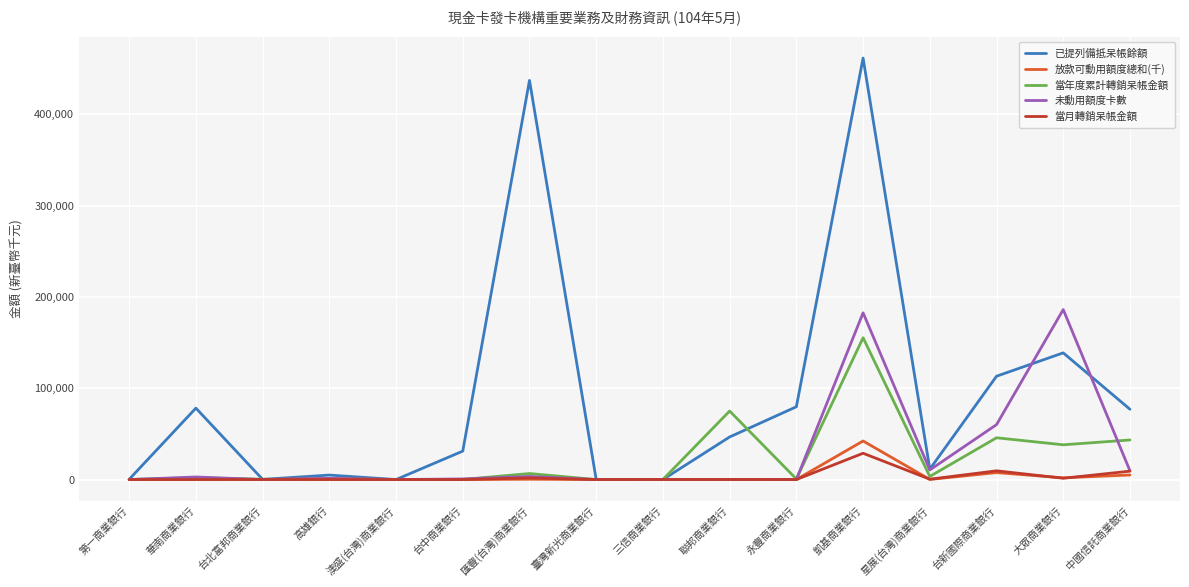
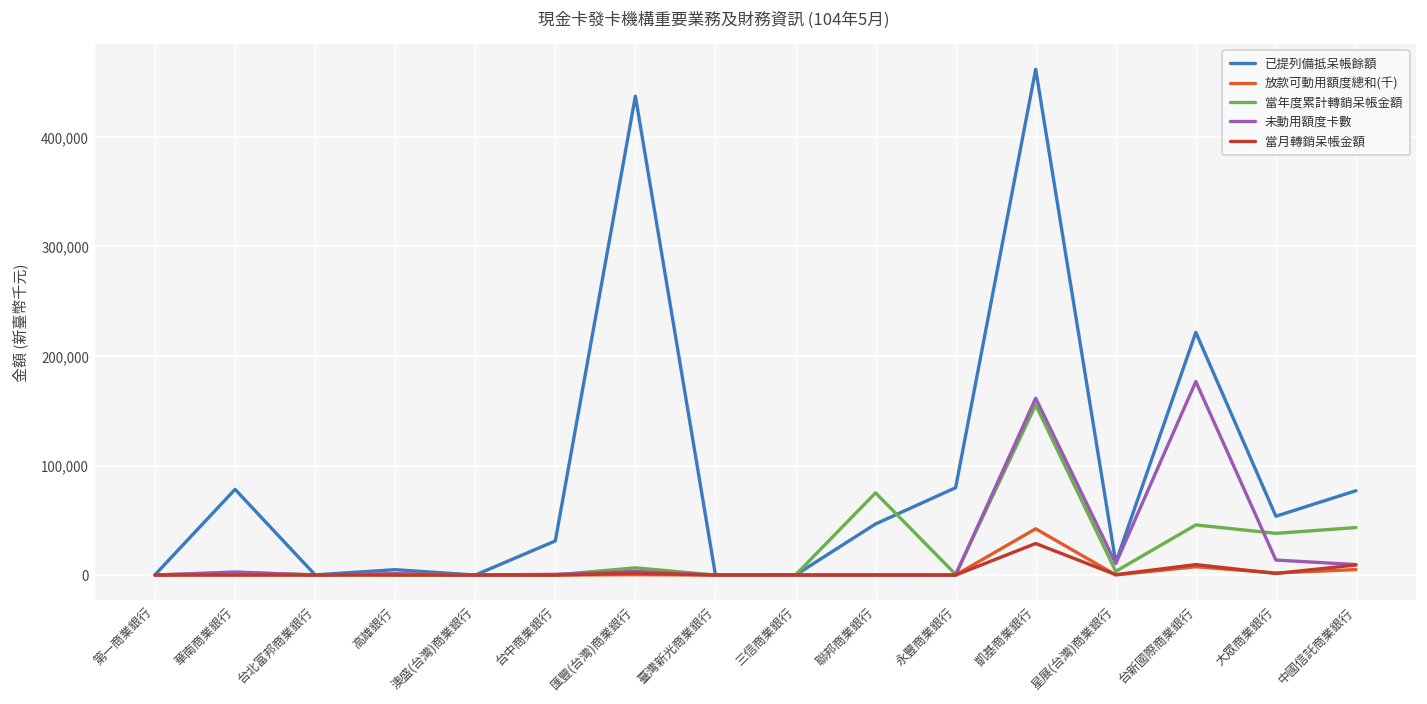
未動用額度卡數, 凱基商業銀行: 180,000 -> 160,000
已提列備抵呆帳餘額, 台新國際商業銀行: 110,000 -> 220,000
未動用額度卡數, 台新國際商業銀行: 60,000 -> 180,000
已提列備抵呆帳餘額, 大眾商業銀行: 140,000 -> 50,000
未動用額度卡數, 大眾商業銀行: 190,000 -> 10,000
